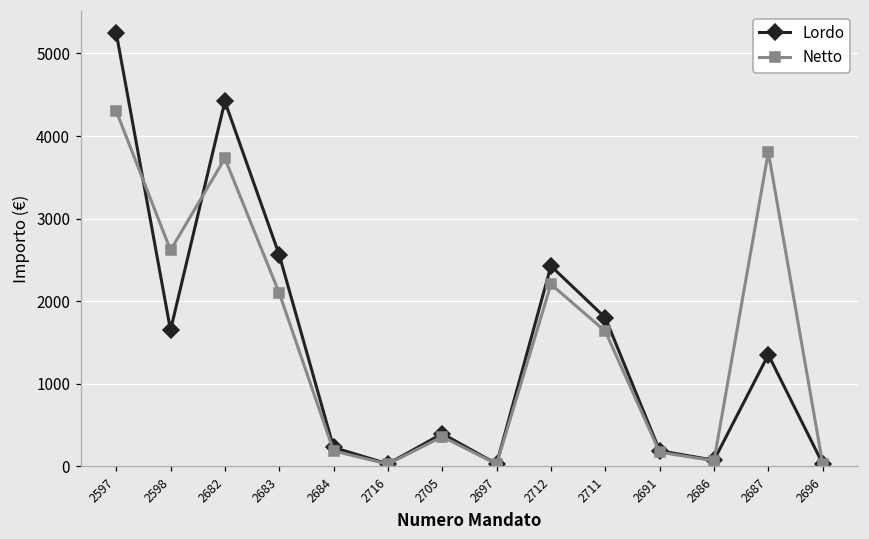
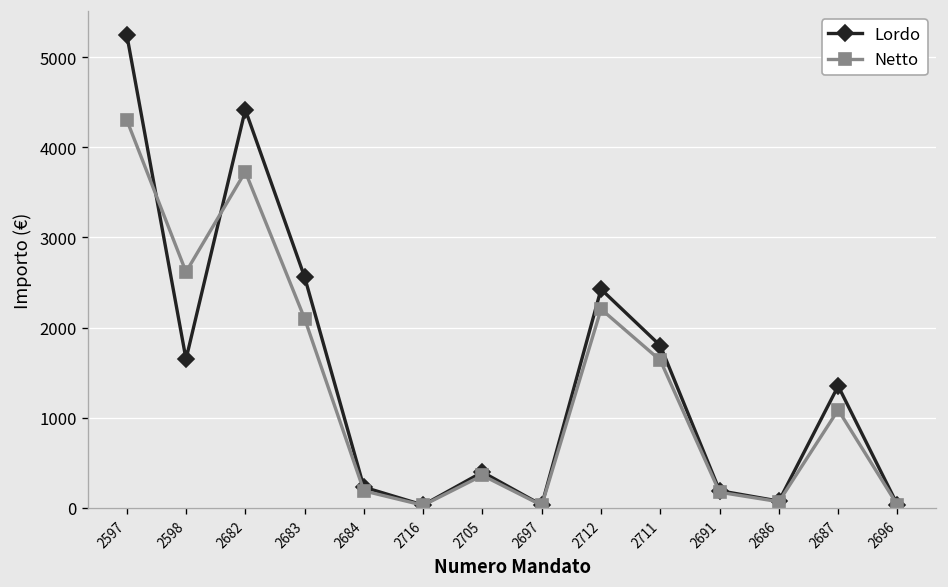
Netto, 2687: 3800 -> 1100
